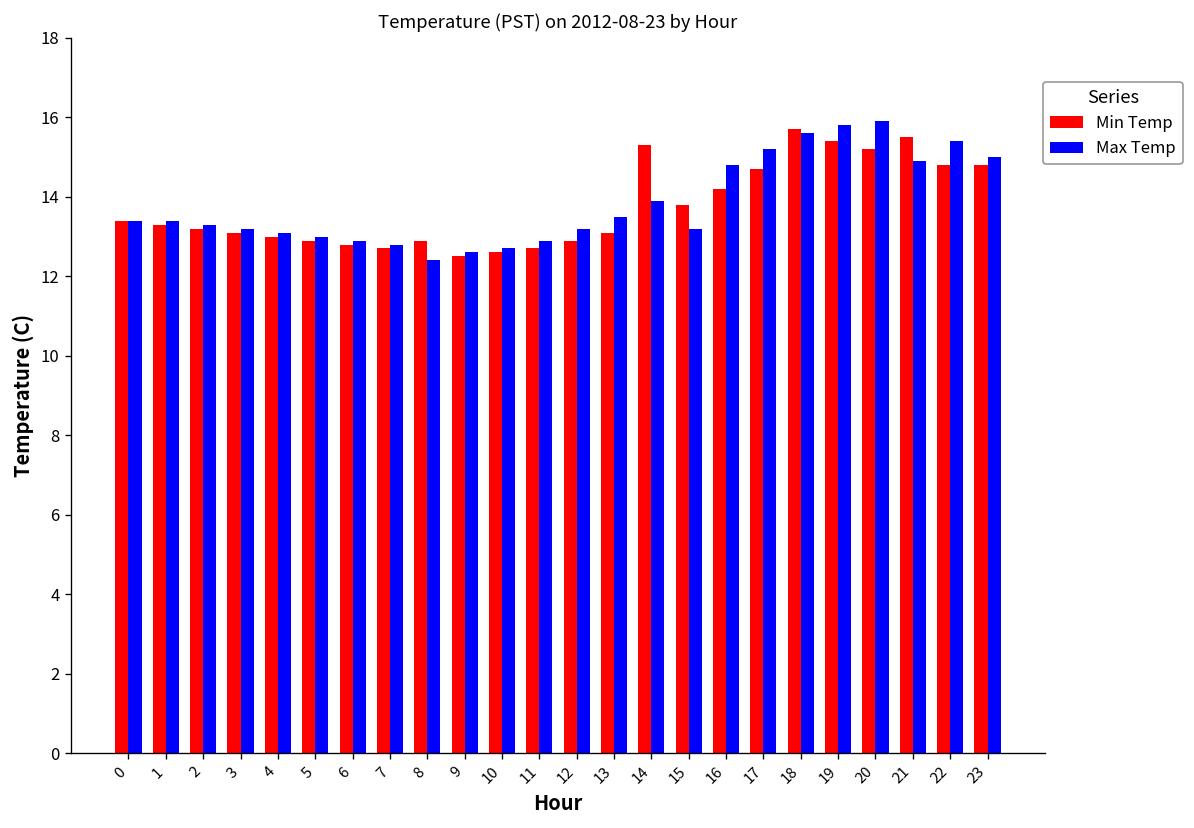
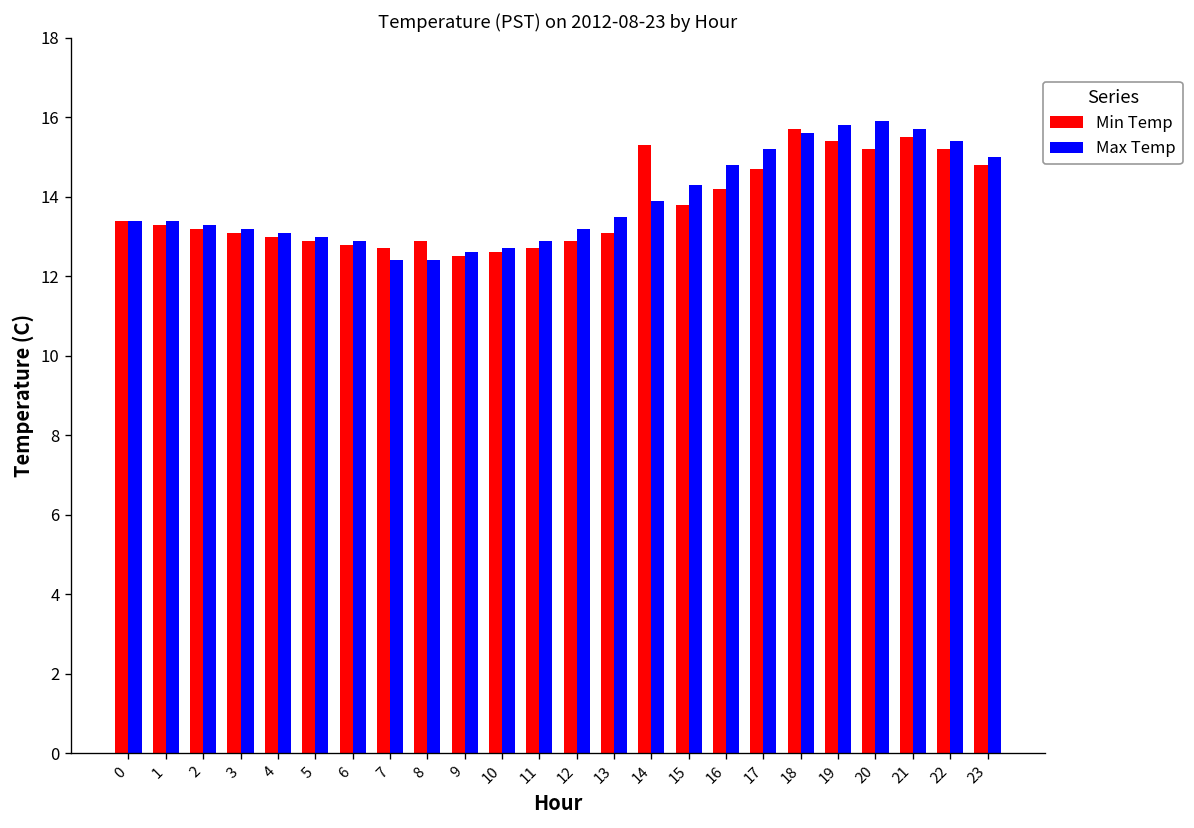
Max Temp, 7: 12.8 -> 12.4
Max Temp, 15: 13.2 -> 14.3
Max Temp, 21: 14.9 -> 15.7
Min Temp, 22: 14.8 -> 15.2
